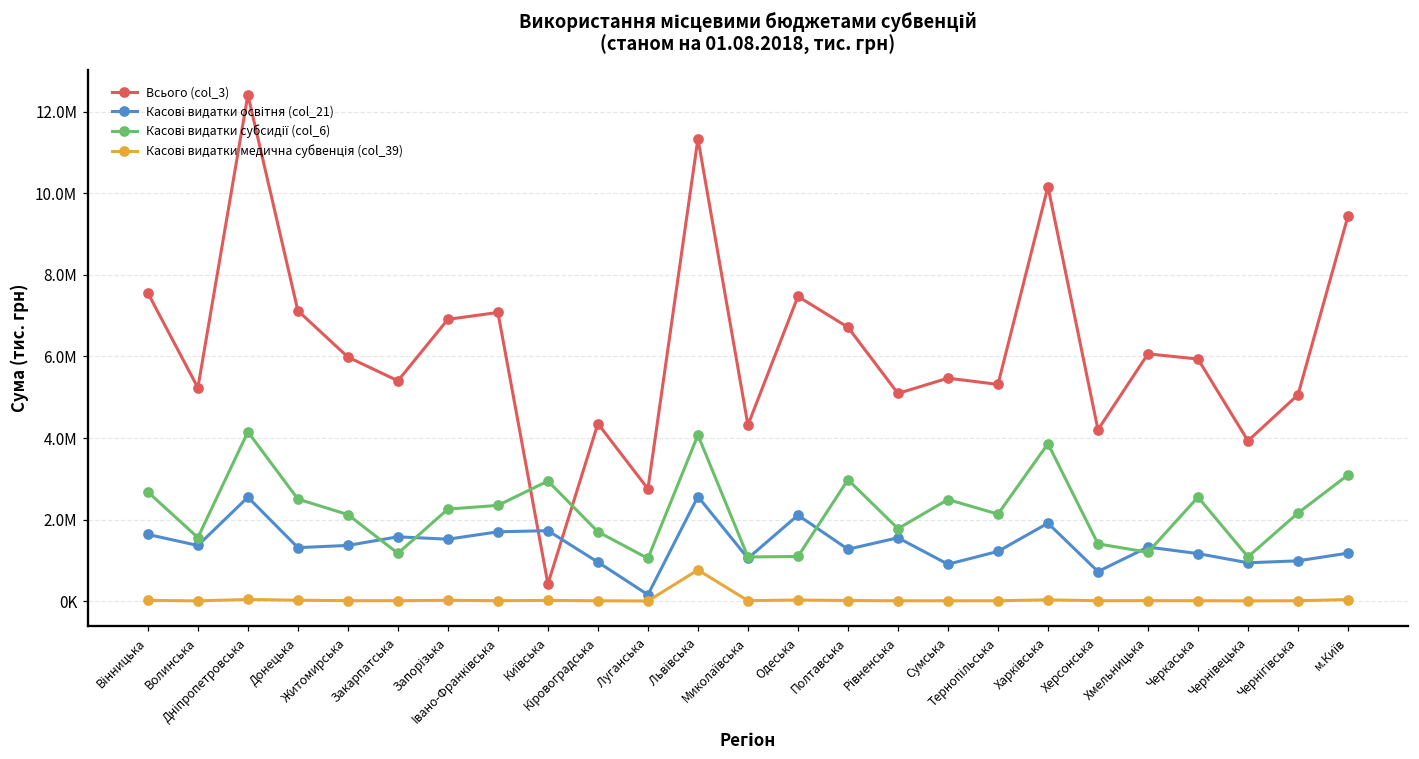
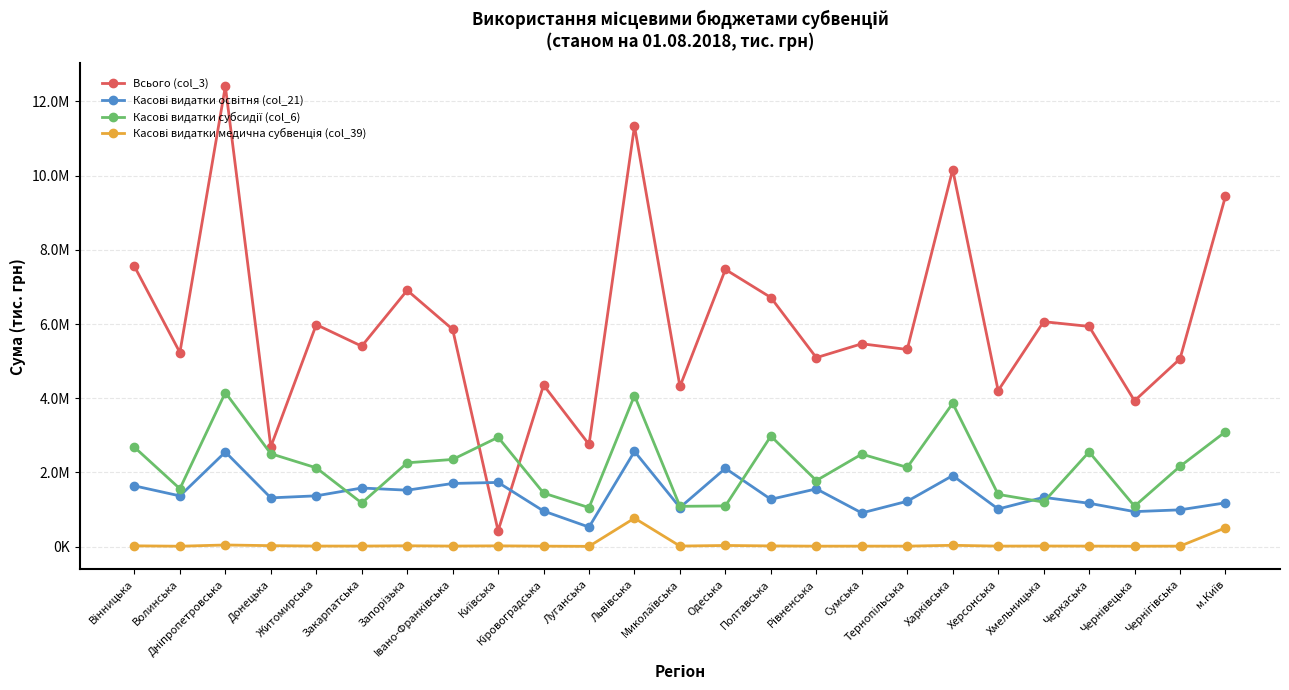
Всього (col_3), Донецька: 7100000 -> 2700000
Всього (col_3), Івано-Франківська: 7100000 -> 5900000
Касові видатки субсидії (col_6), Кіровоградська: 1700000 -> 1400000
Касові видатки освітня (col_21), Луганська: 200000 -> 500000
Касові видатки освітня (col_21), Херсонська: 700000 -> 1000000
Касові видатки медична субвенція (col_39), м.Київ: 0 -> 500000
